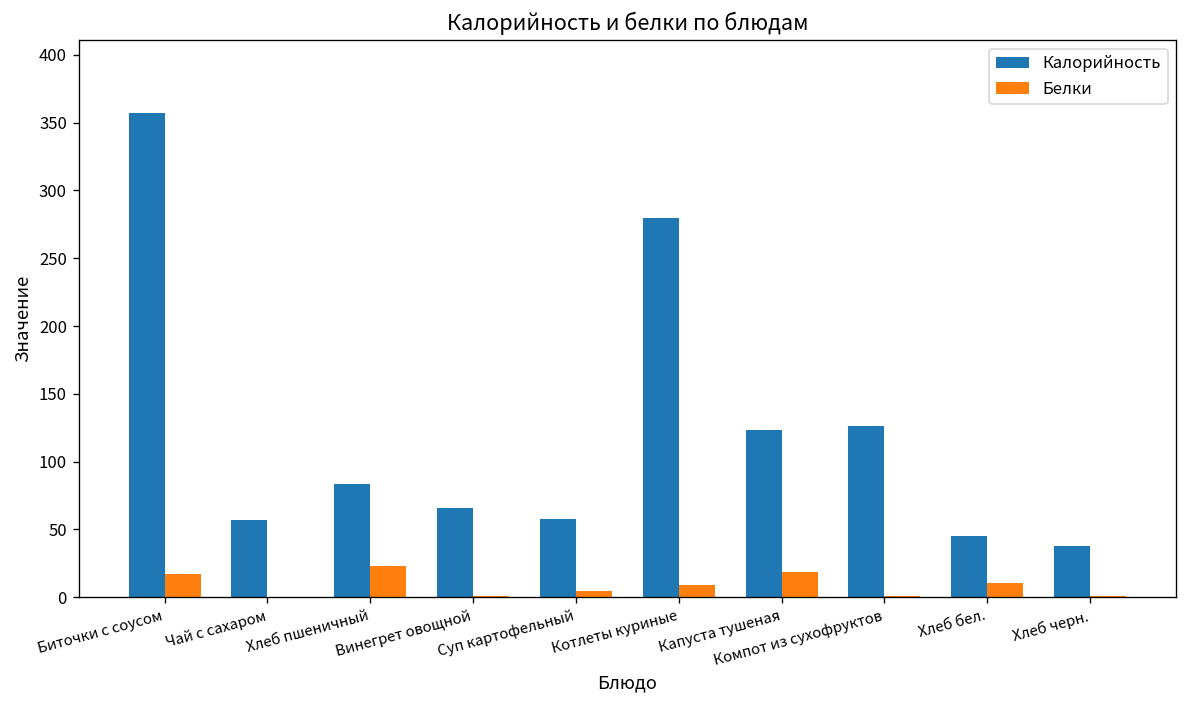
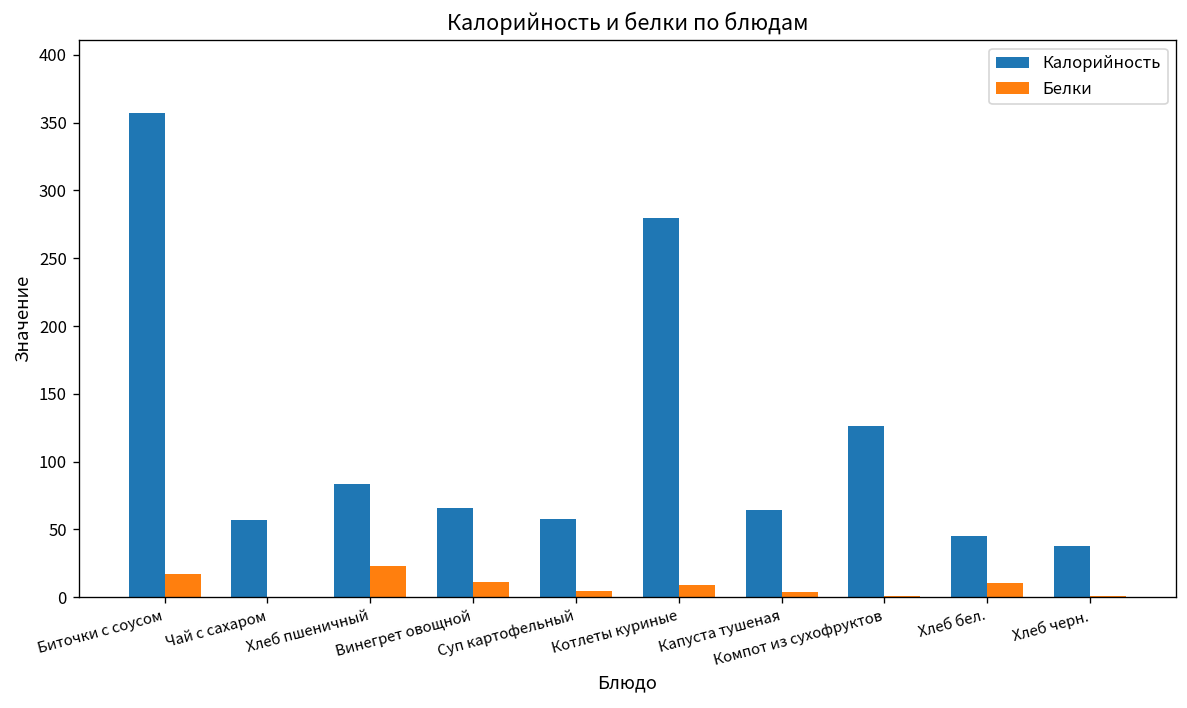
Белки, Винегрет овощной: 1 -> 11
Калорийность, Капуста тушеная: 123 -> 64
Белки, Капуста тушеная: 19 -> 4
